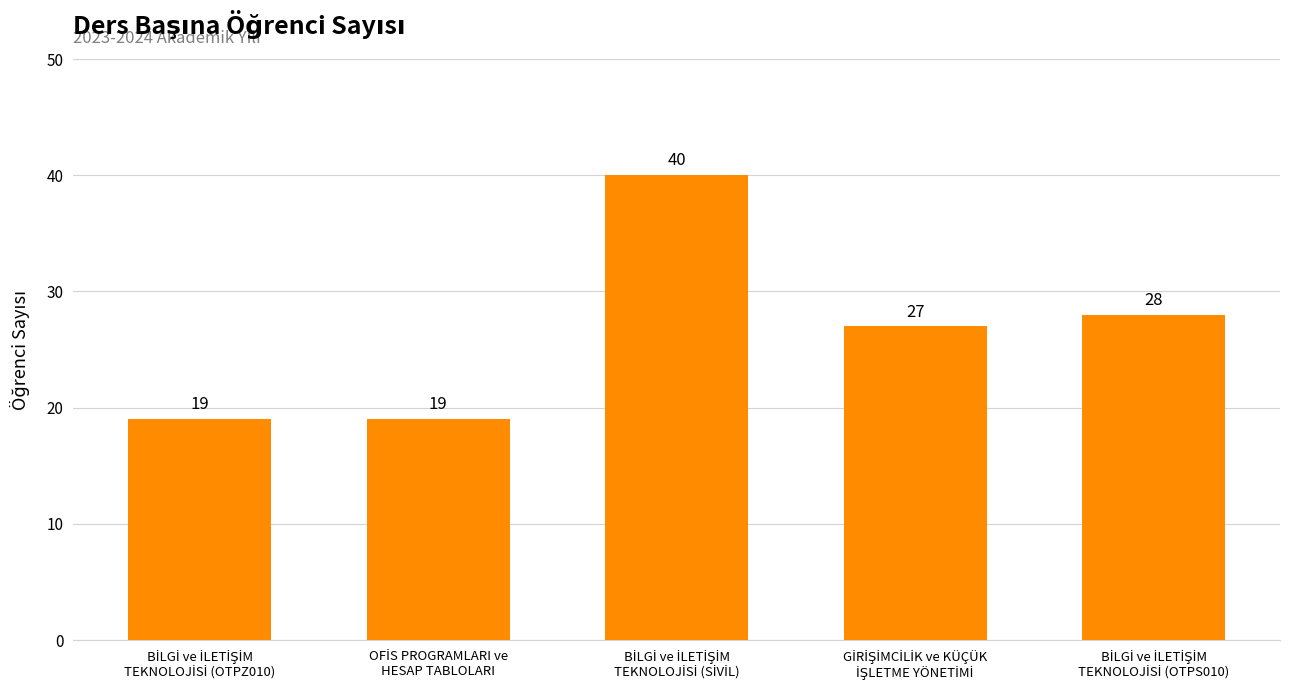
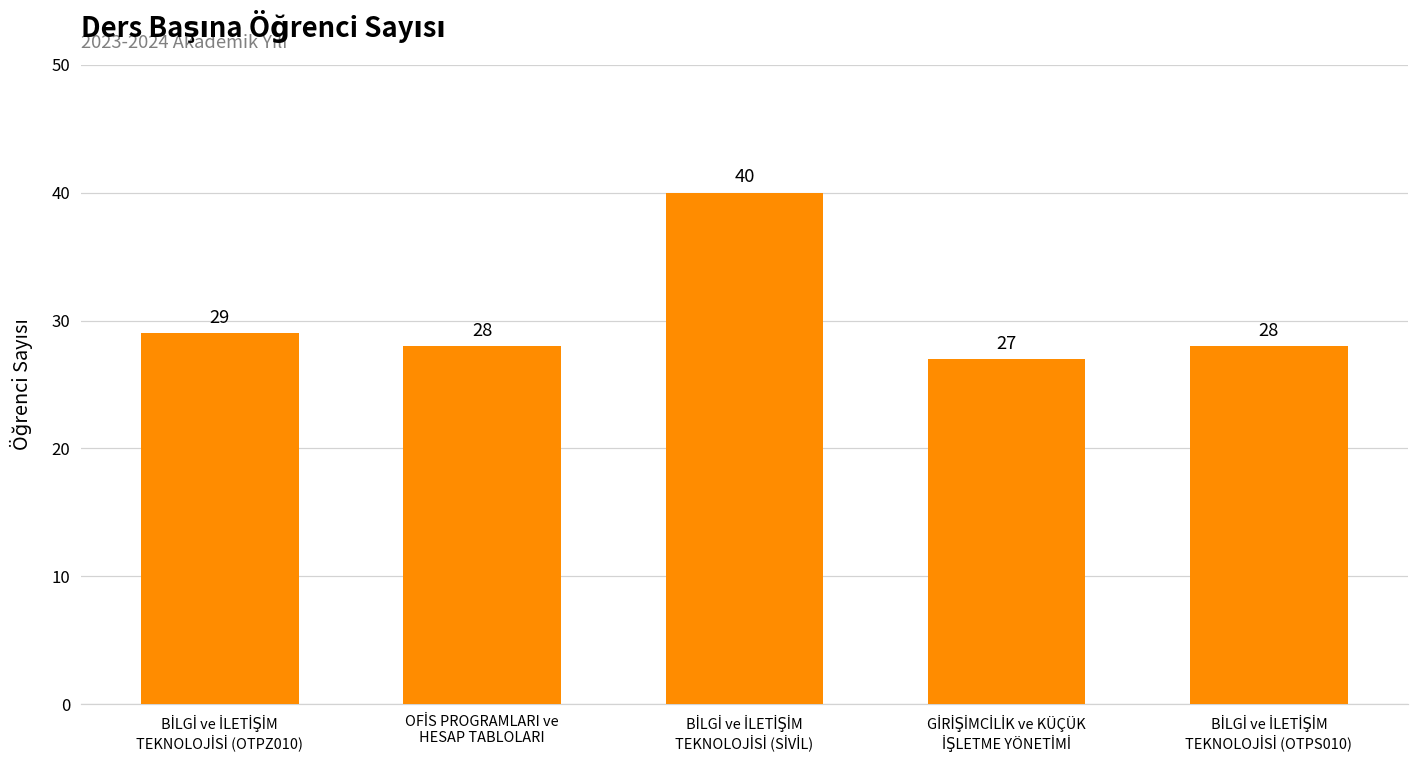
BİLGİ ve İLETİŞİM TEKNOLOJİSİ (OTPZ010): 19 -> 29
OFİS PROGRAMLARI ve HESAP TABLOLARI: 19 -> 28
